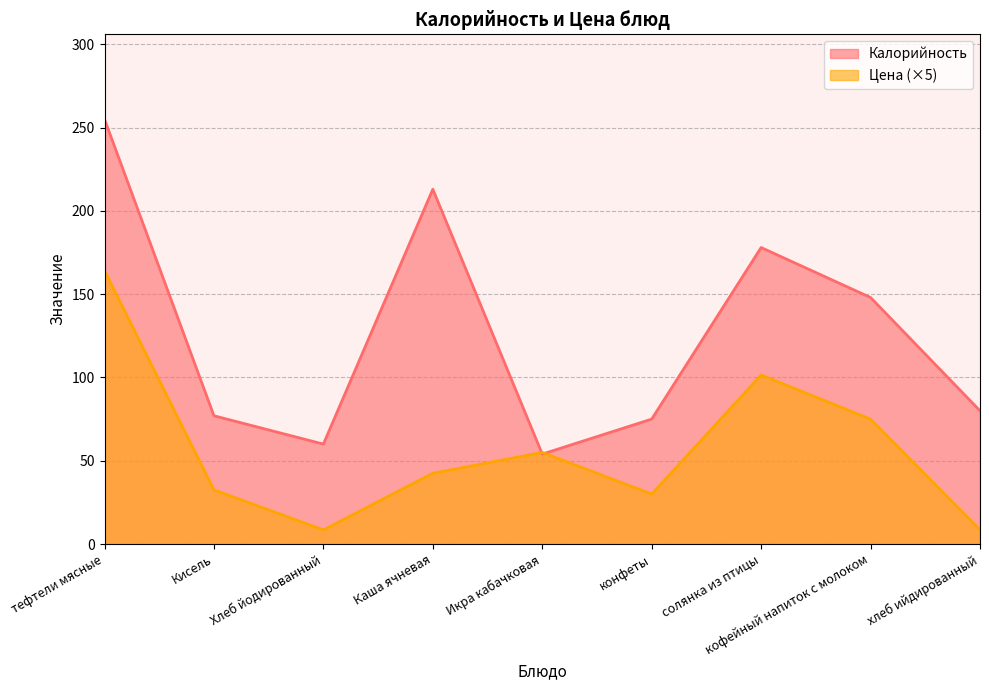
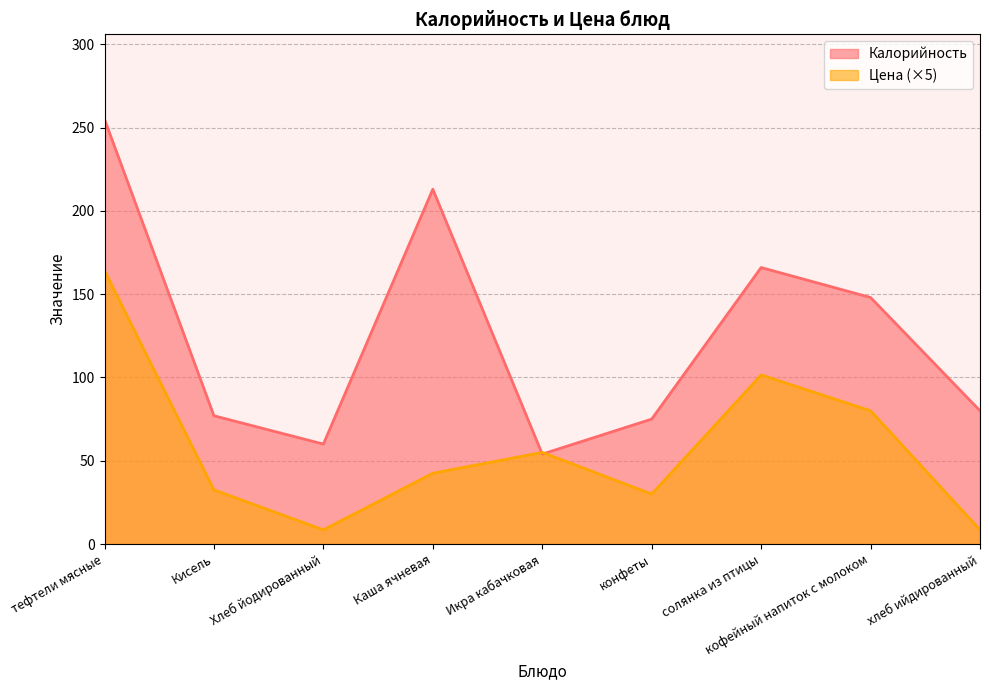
Калорийность, солянка из птицы: 178 -> 166
Цена (×5), кофейный напиток с молоком: 75 -> 80
